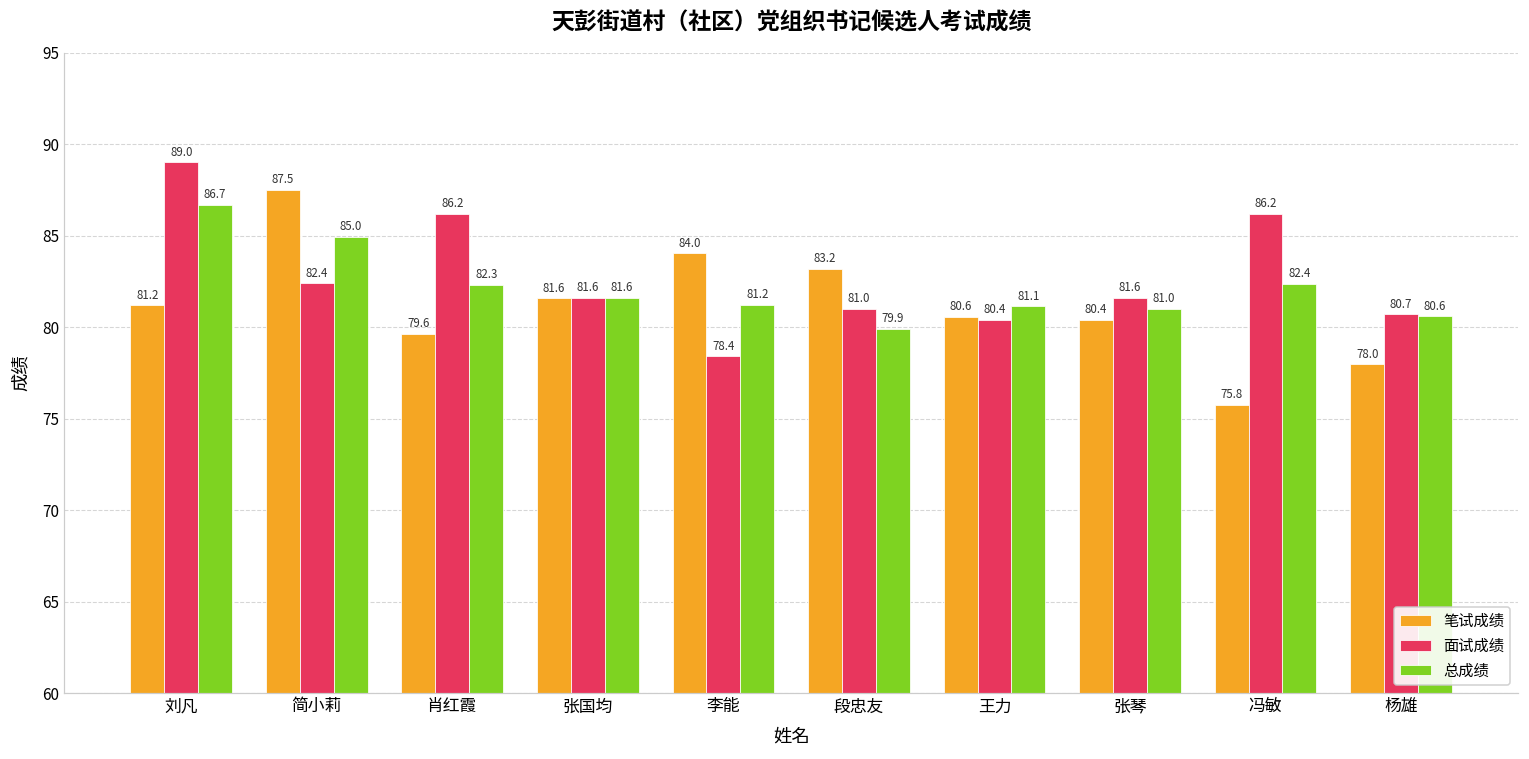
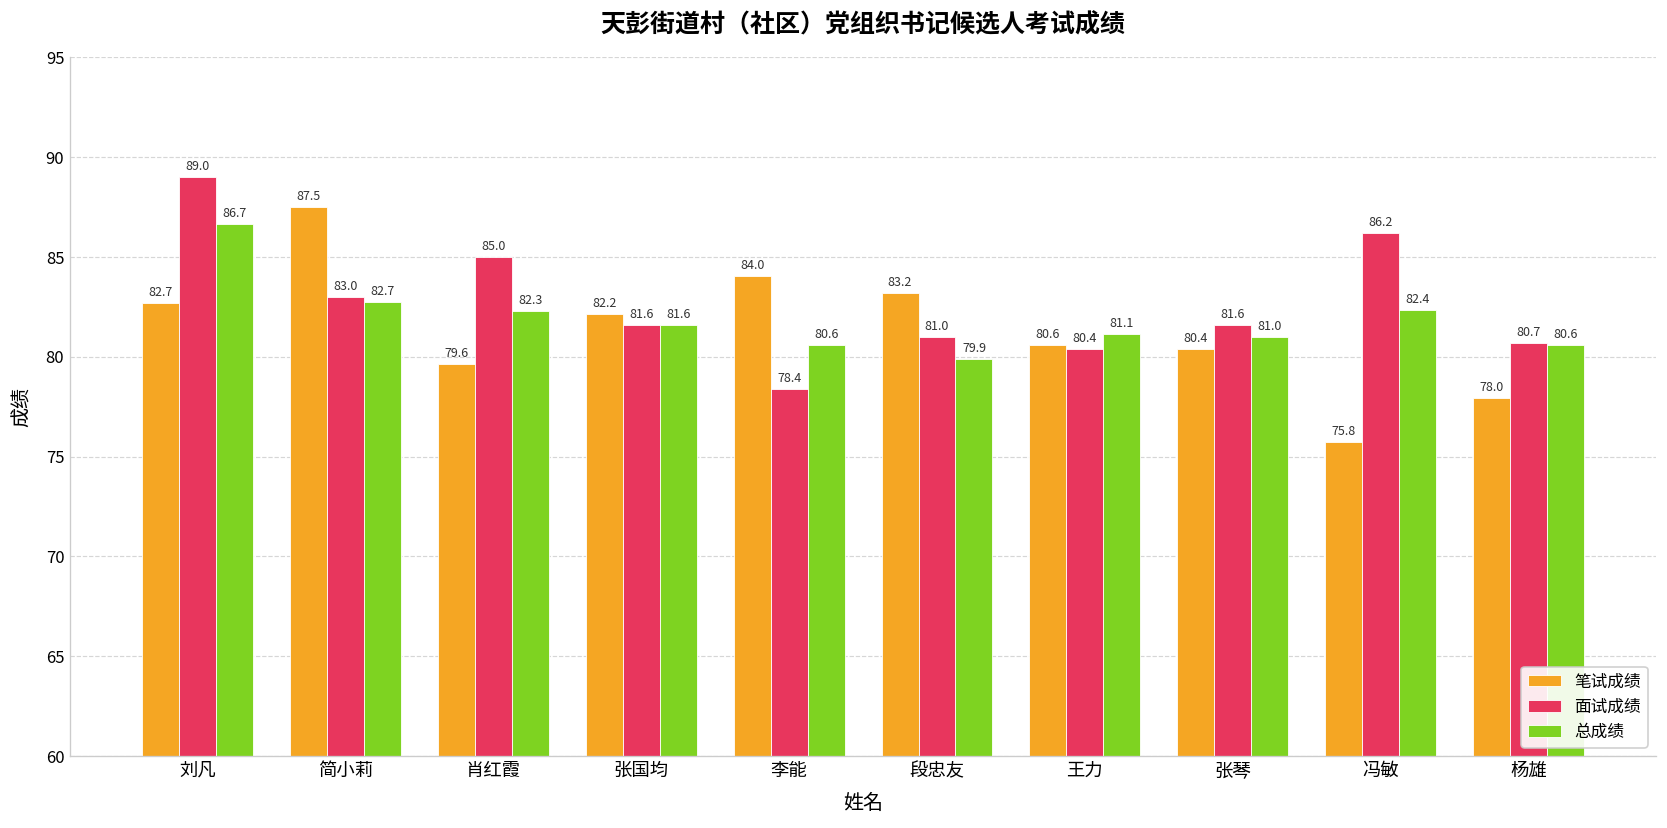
笔试成绩, 刘凡: 81.2 -> 82.7
面试成绩, 简小莉: 82.4 -> 83.0
总成绩, 简小莉: 85.0 -> 82.7
面试成绩, 肖红霞: 86.2 -> 85.0
笔试成绩, 张国均: 81.6 -> 82.2
总成绩, 李能: 81.2 -> 80.6
